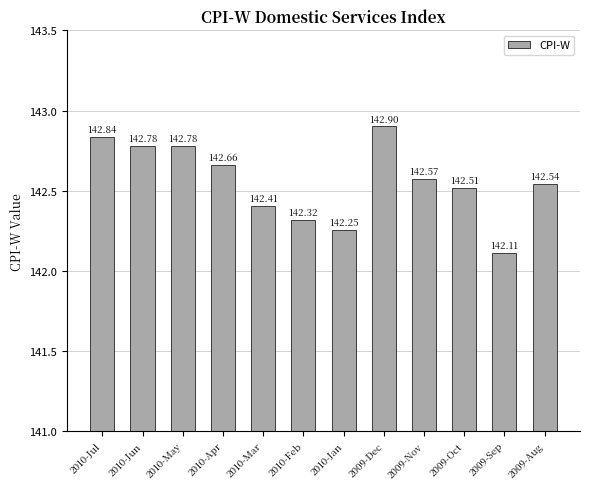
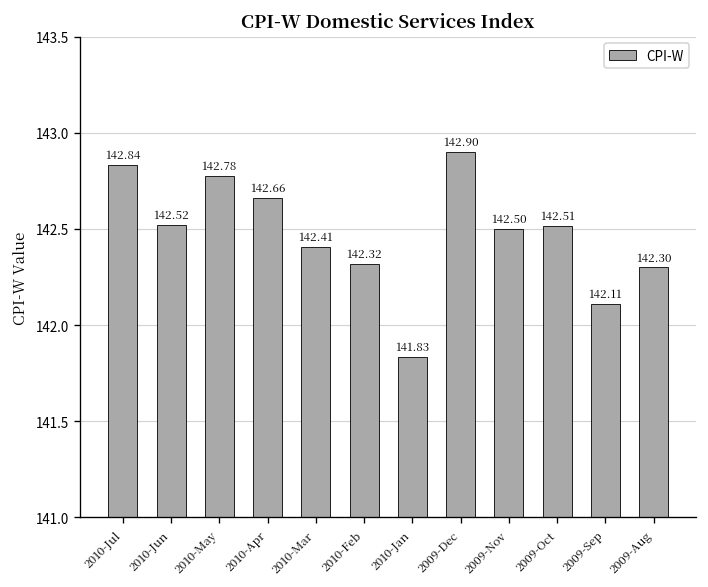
2010-Jun: 142.78 -> 142.52
2010-Jan: 142.25 -> 141.83
2009-Nov: 142.57 -> 142.50
2009-Aug: 142.54 -> 142.30
